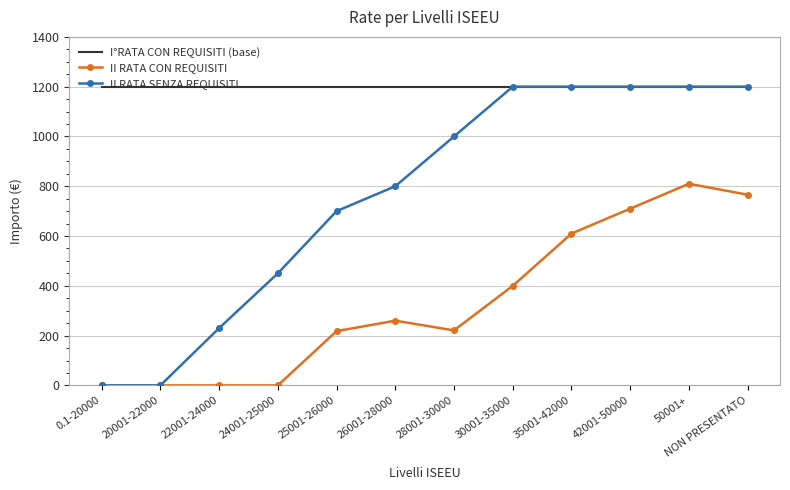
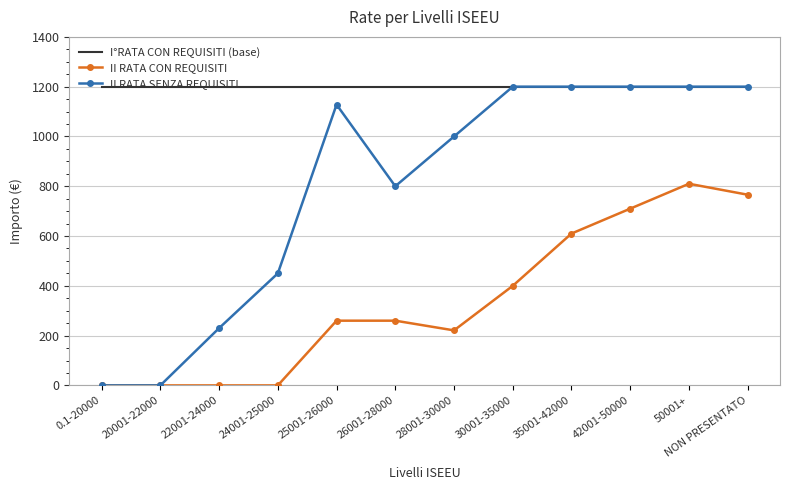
II RATA CON REQUISITI, 25001-26000: 220 -> 260
II RATA SENZA REQUISITI, 25001-26000: 700 -> 1130
